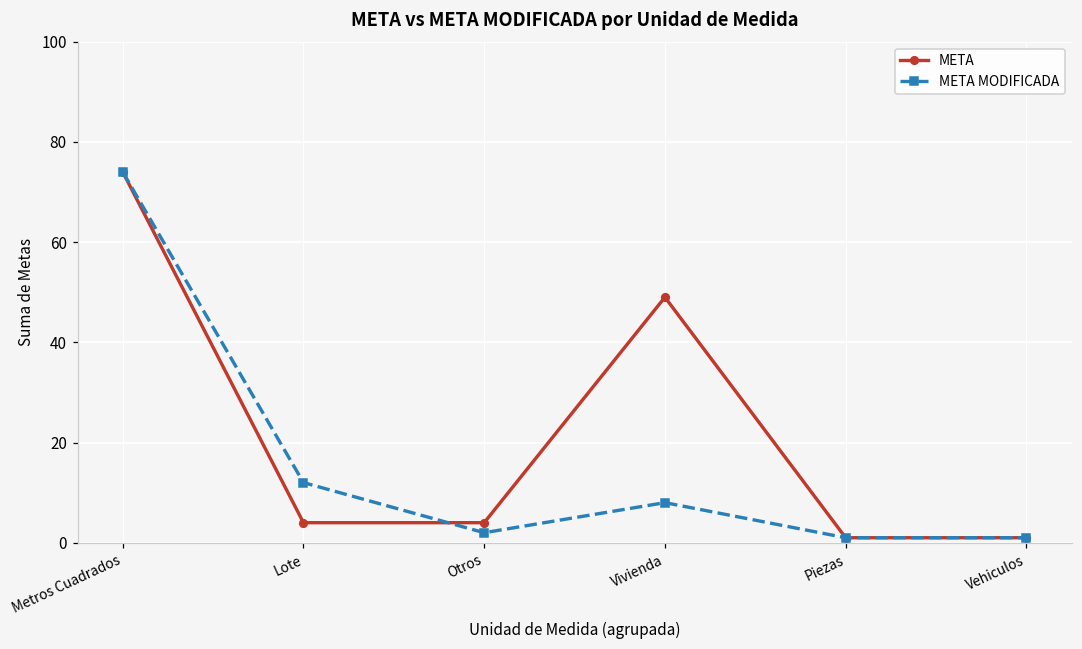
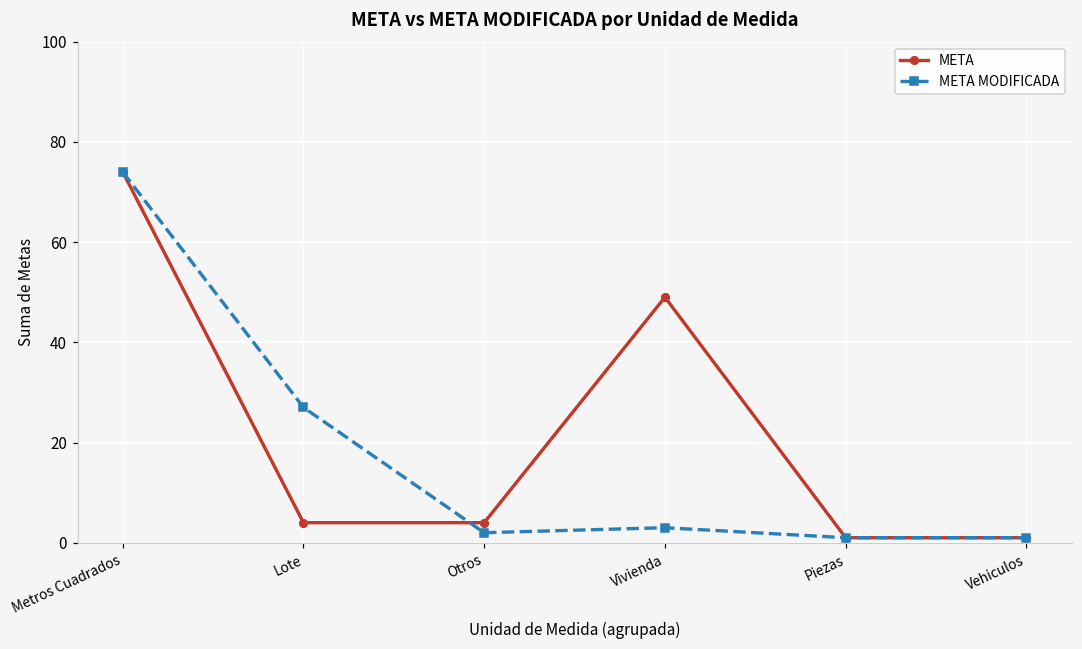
META MODIFICADA, Lote: 12 -> 27
META MODIFICADA, Vivienda: 8 -> 3
